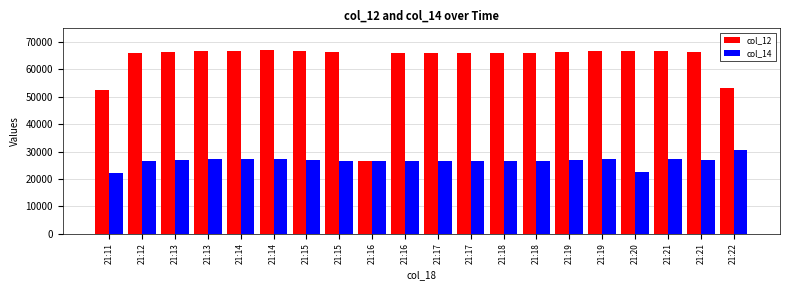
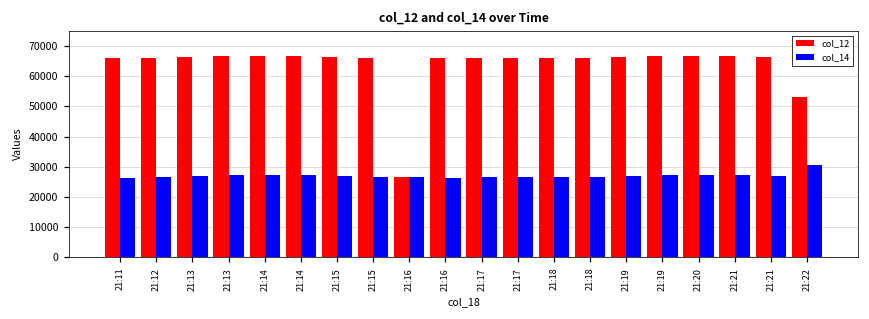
col_12, 21:11: 52000 -> 66000
col_14, 21:11: 22000 -> 26000
col_14, 21:20: 22000 -> 27000
